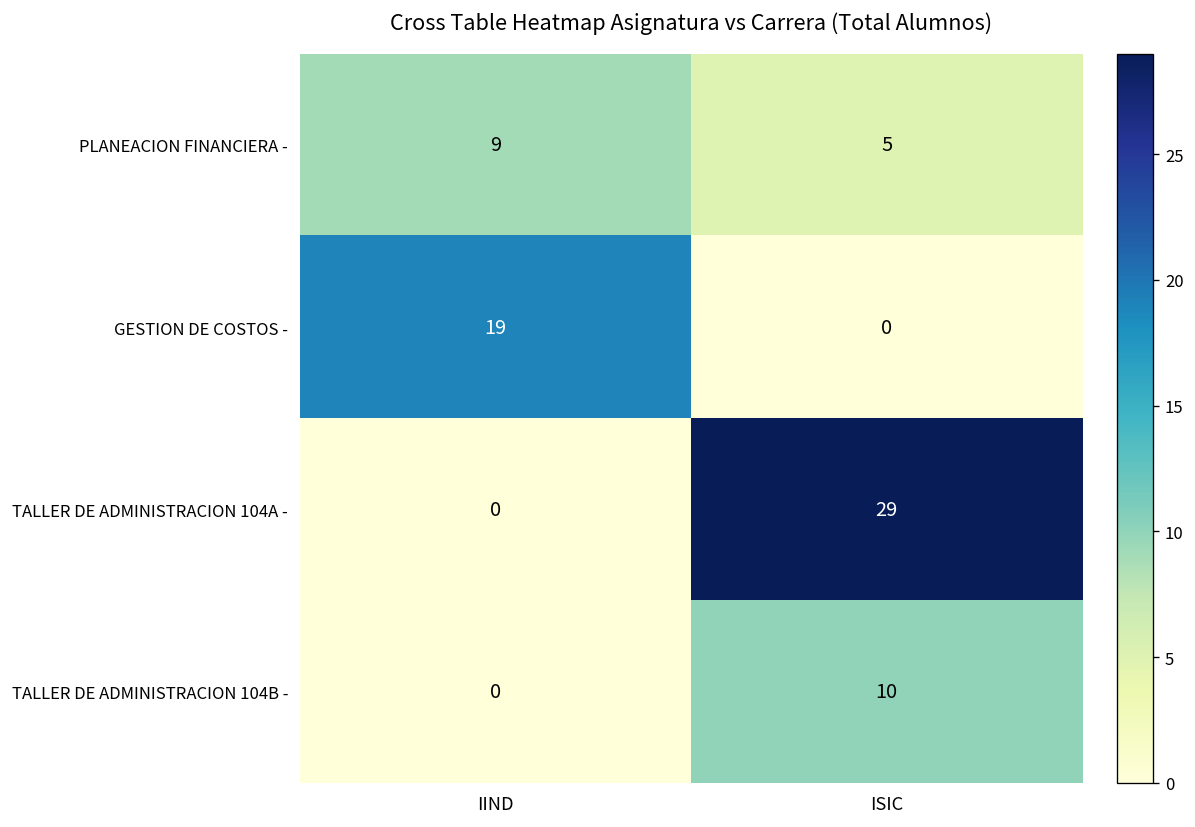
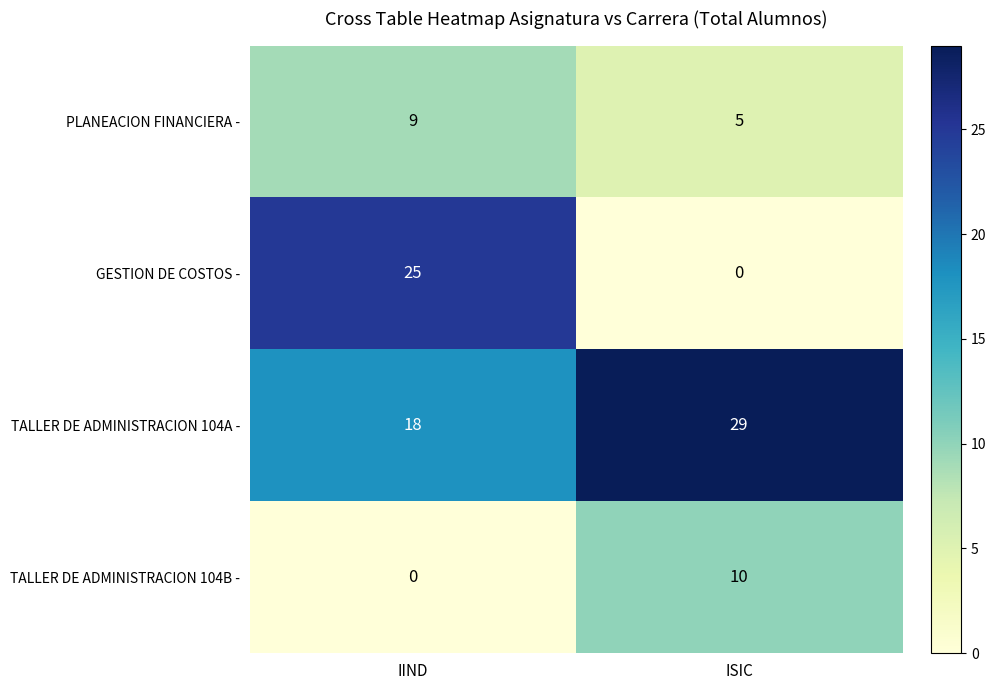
GESTION DE COSTOS -, IIND: 19 -> 25
TALLER DE ADMINISTRACION 104A -, IIND: 0 -> 18
